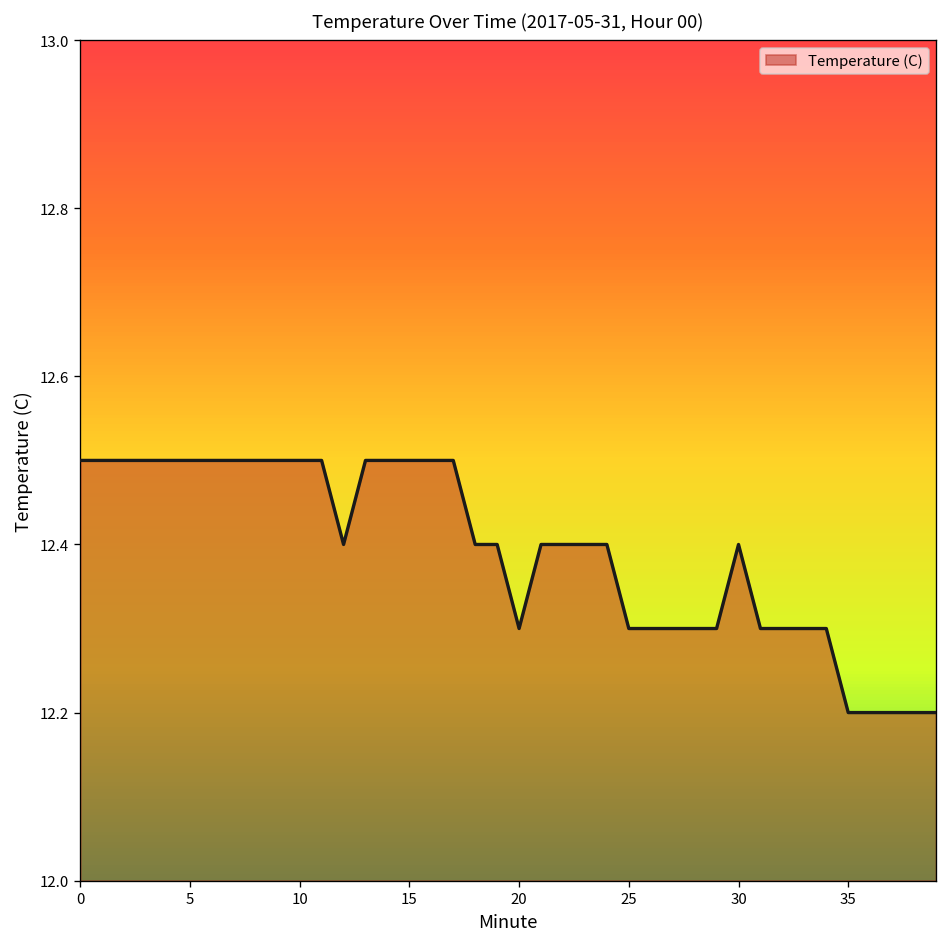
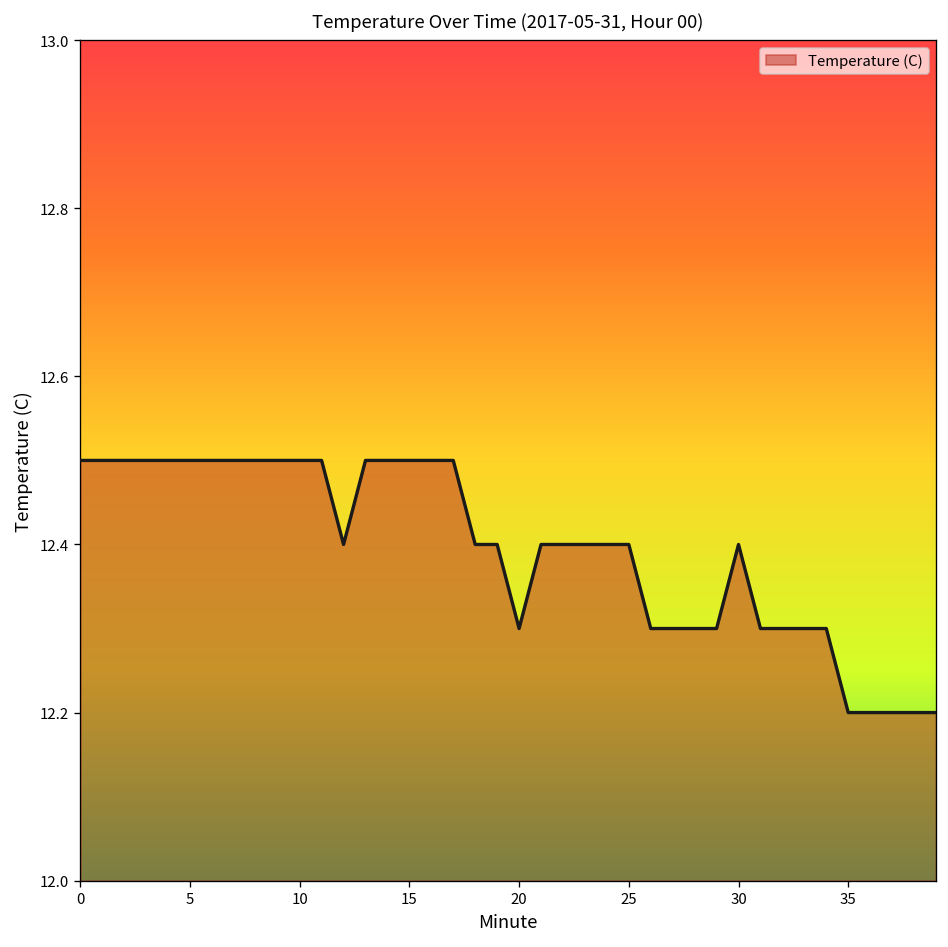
25: 12.3 -> 12.4
